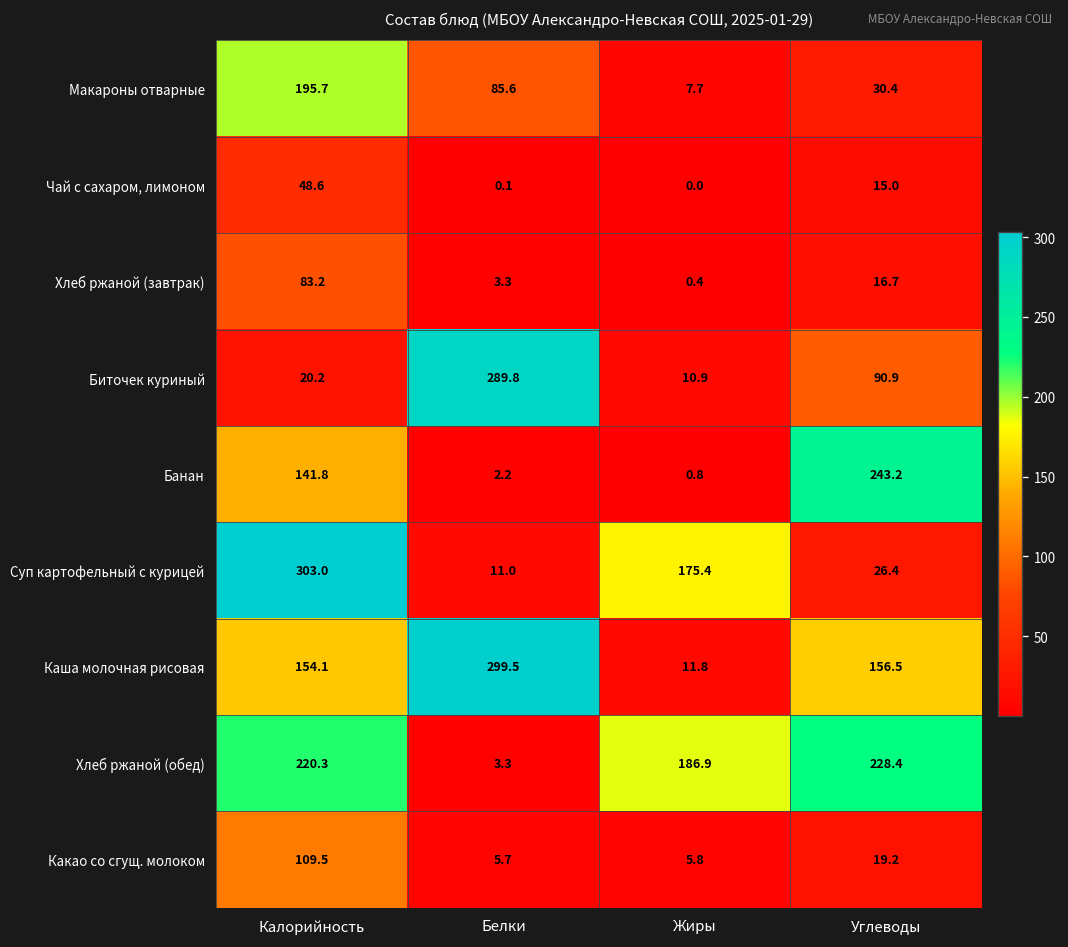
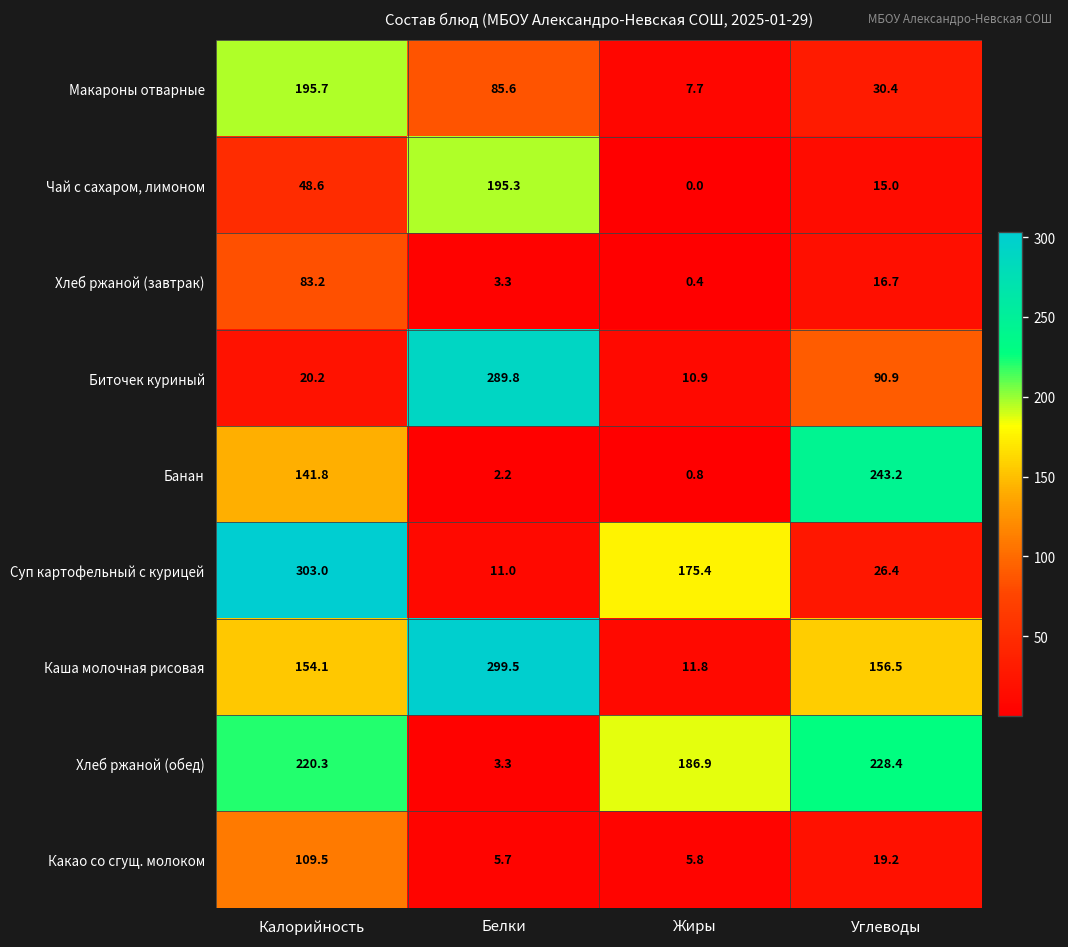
Чай с сахаром, лимоном, Белки: 0.1 -> 195.3
